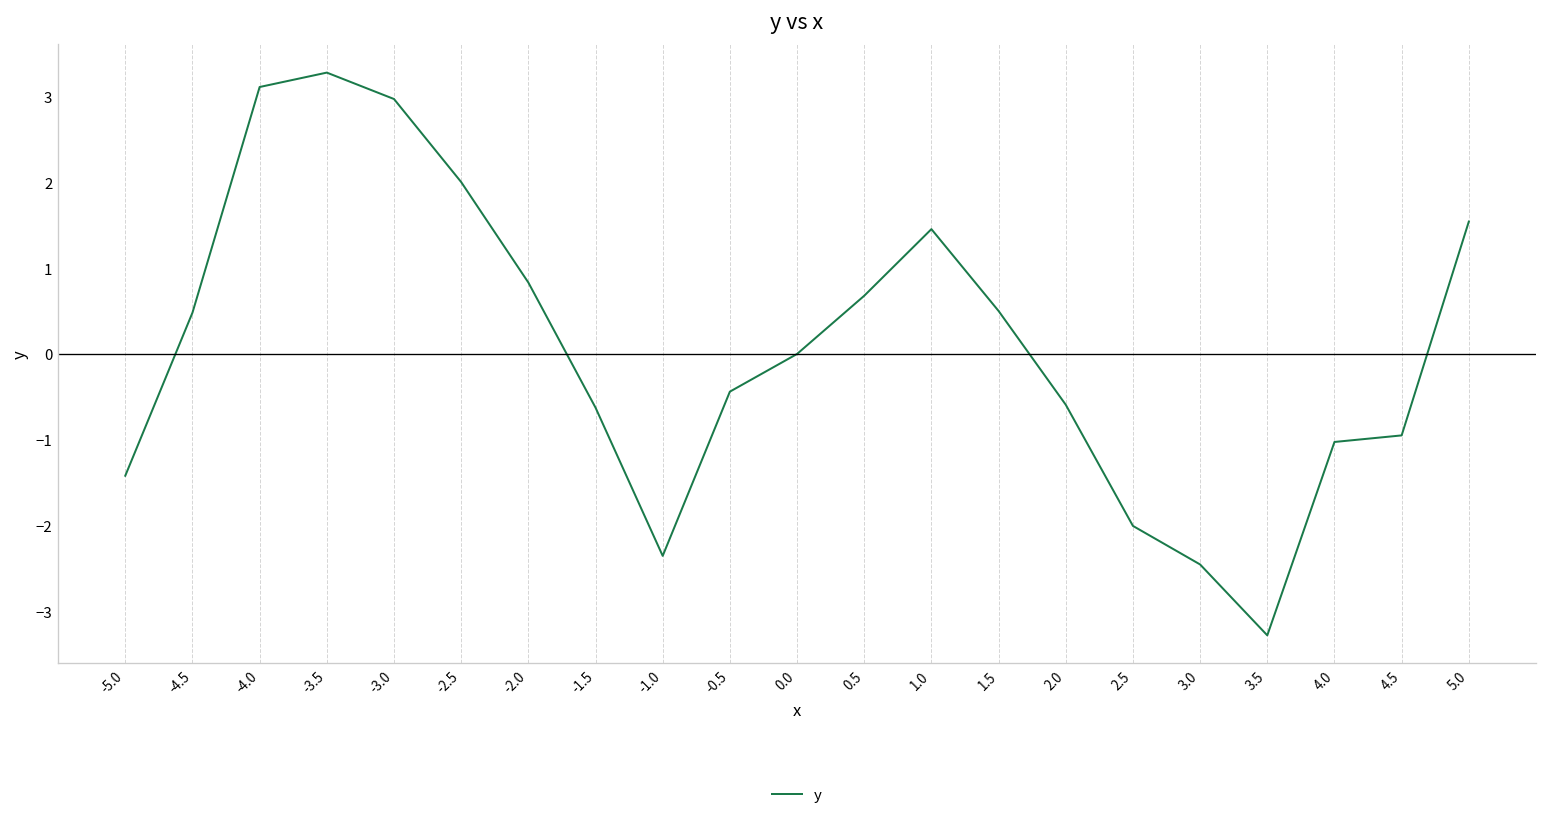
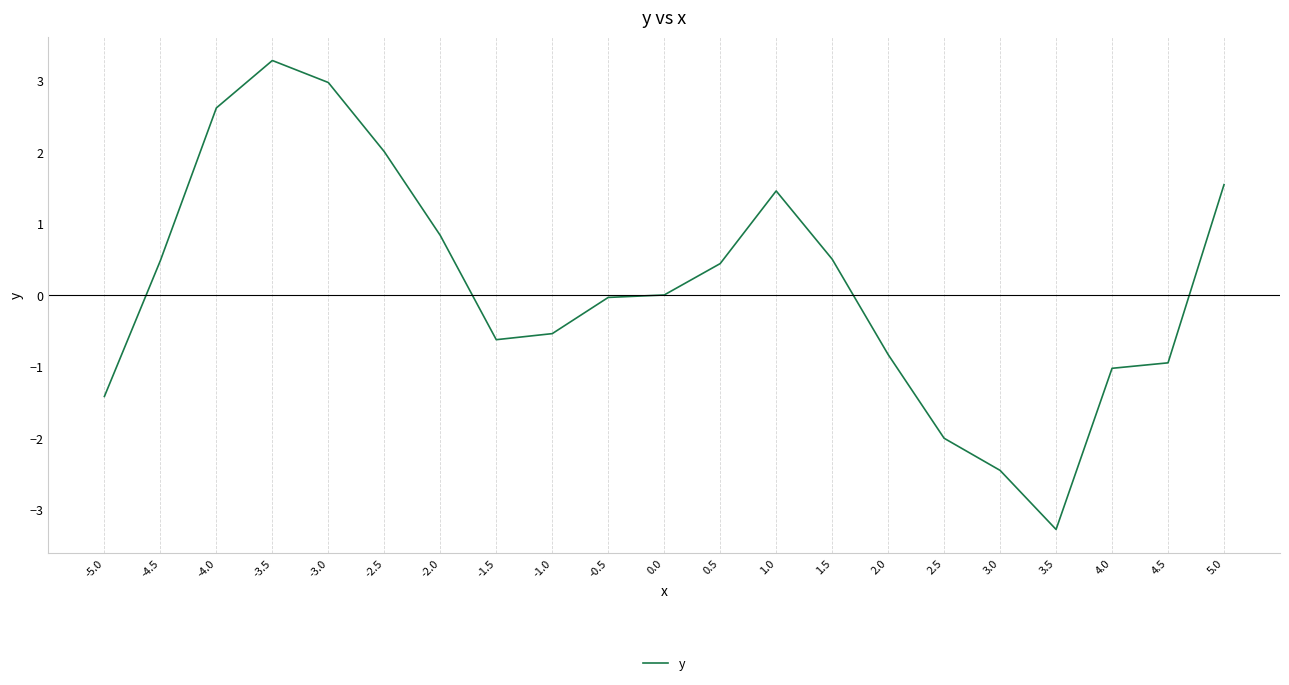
-4.0: 3.1 -> 2.6
-1.0: -2.4 -> -0.5
-0.5: -0.4 -> 0.0
0.5: 0.7 -> 0.4
2.0: -0.6 -> -0.8
